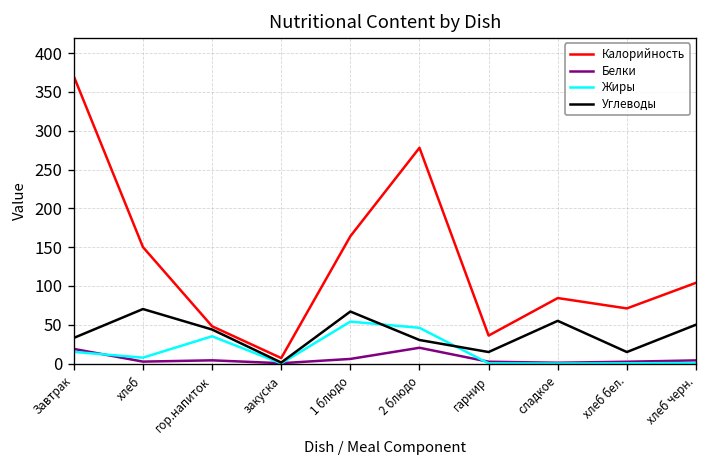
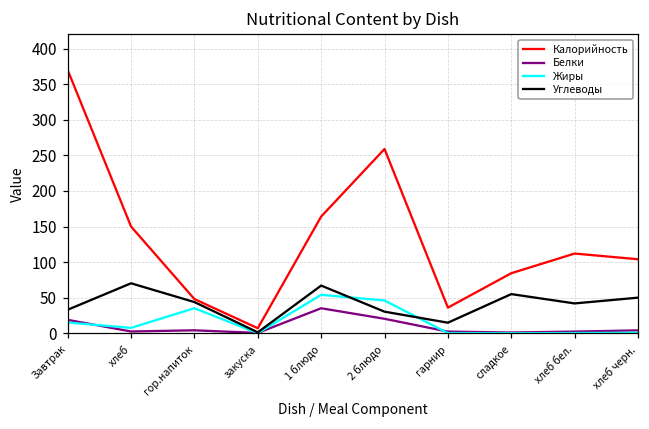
Белки, 1 блюдо: 10 -> 40
Калорийность, 2 блюдо: 280 -> 260
Калорийность, хлеб бел.: 70 -> 110
Углеводы, хлеб бел.: 10 -> 40
